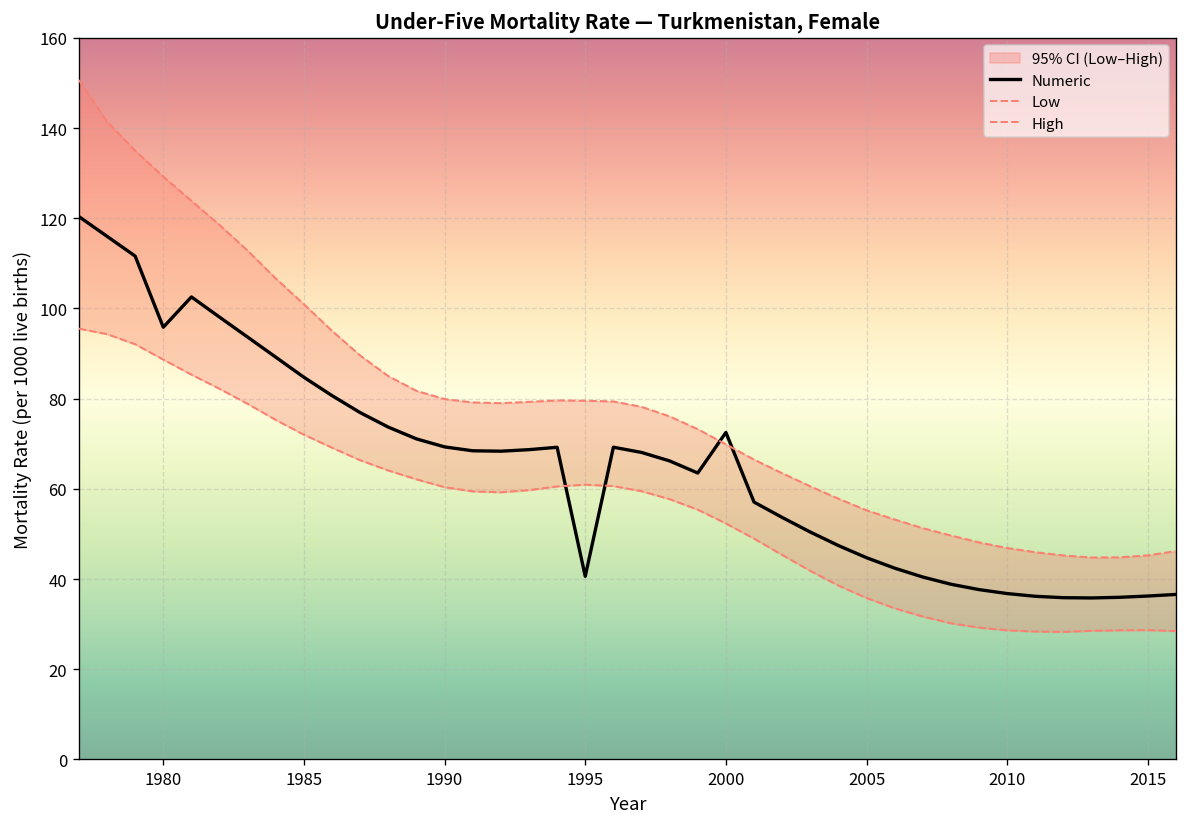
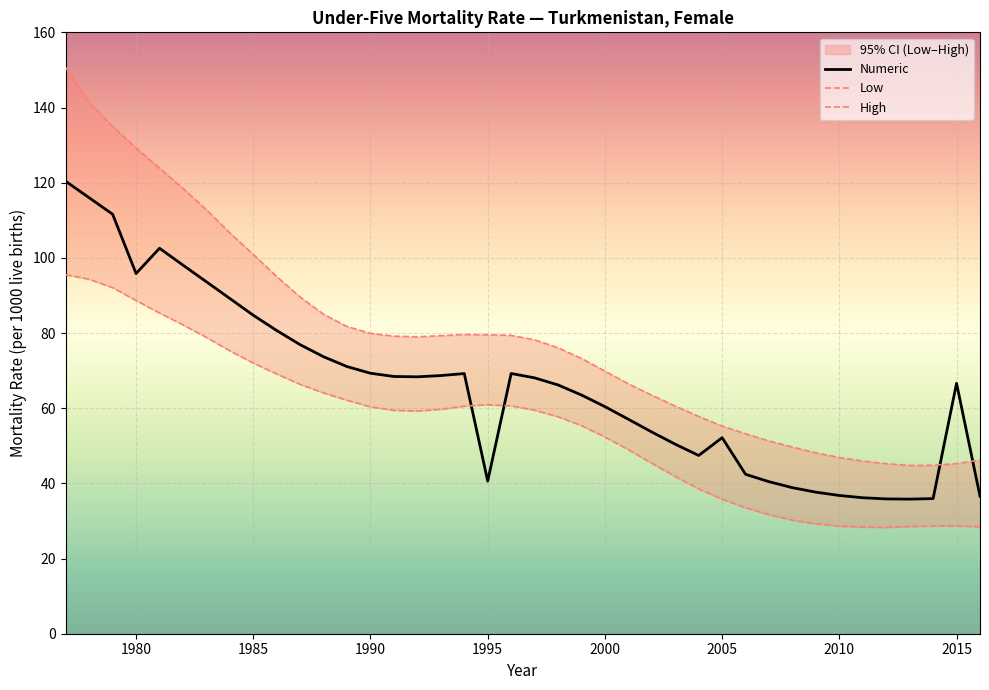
Numeric, 2000: 73 -> 60
Numeric, 2005: 45 -> 52
Numeric, 2015: 36 -> 67
